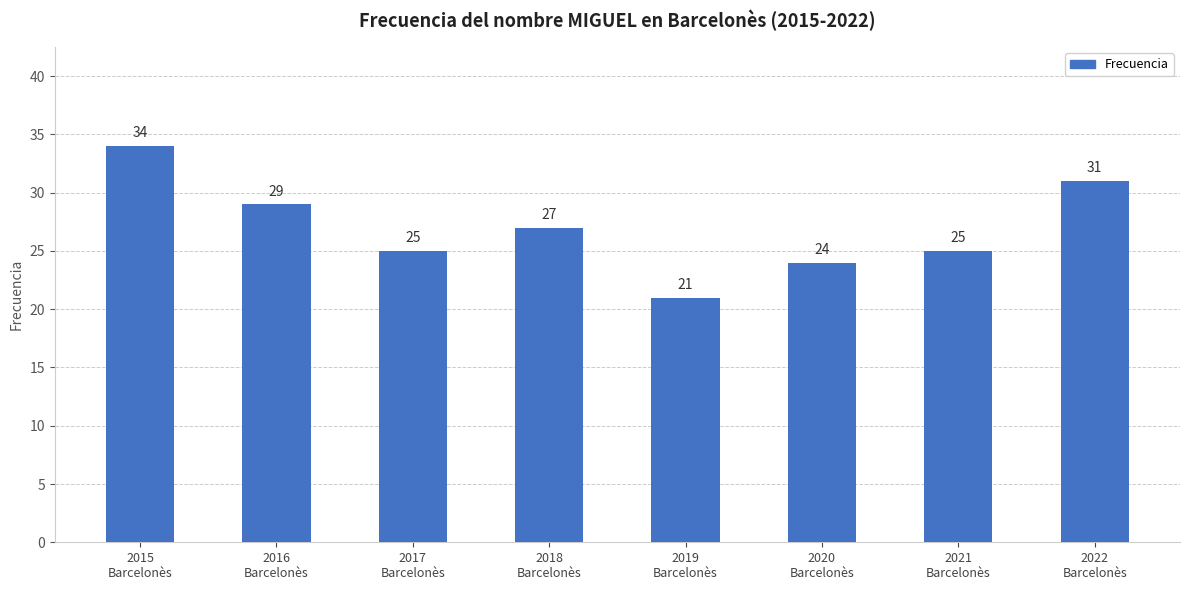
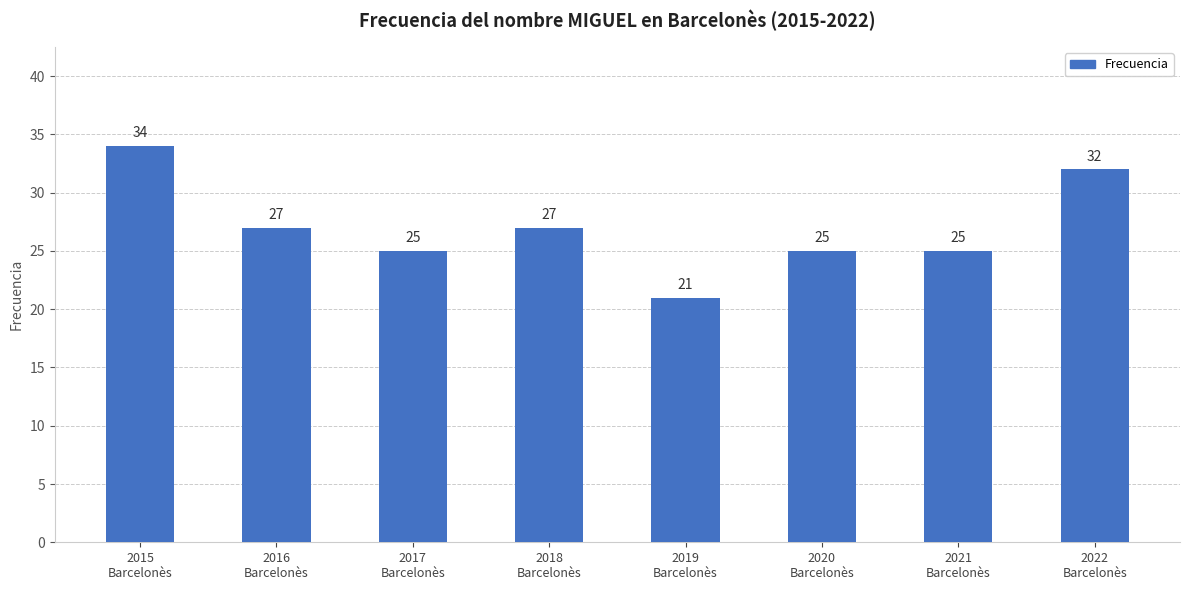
2016 Barcelonès: 29 -> 27
2020 Barcelonès: 24 -> 25
2022 Barcelonès: 31 -> 32
